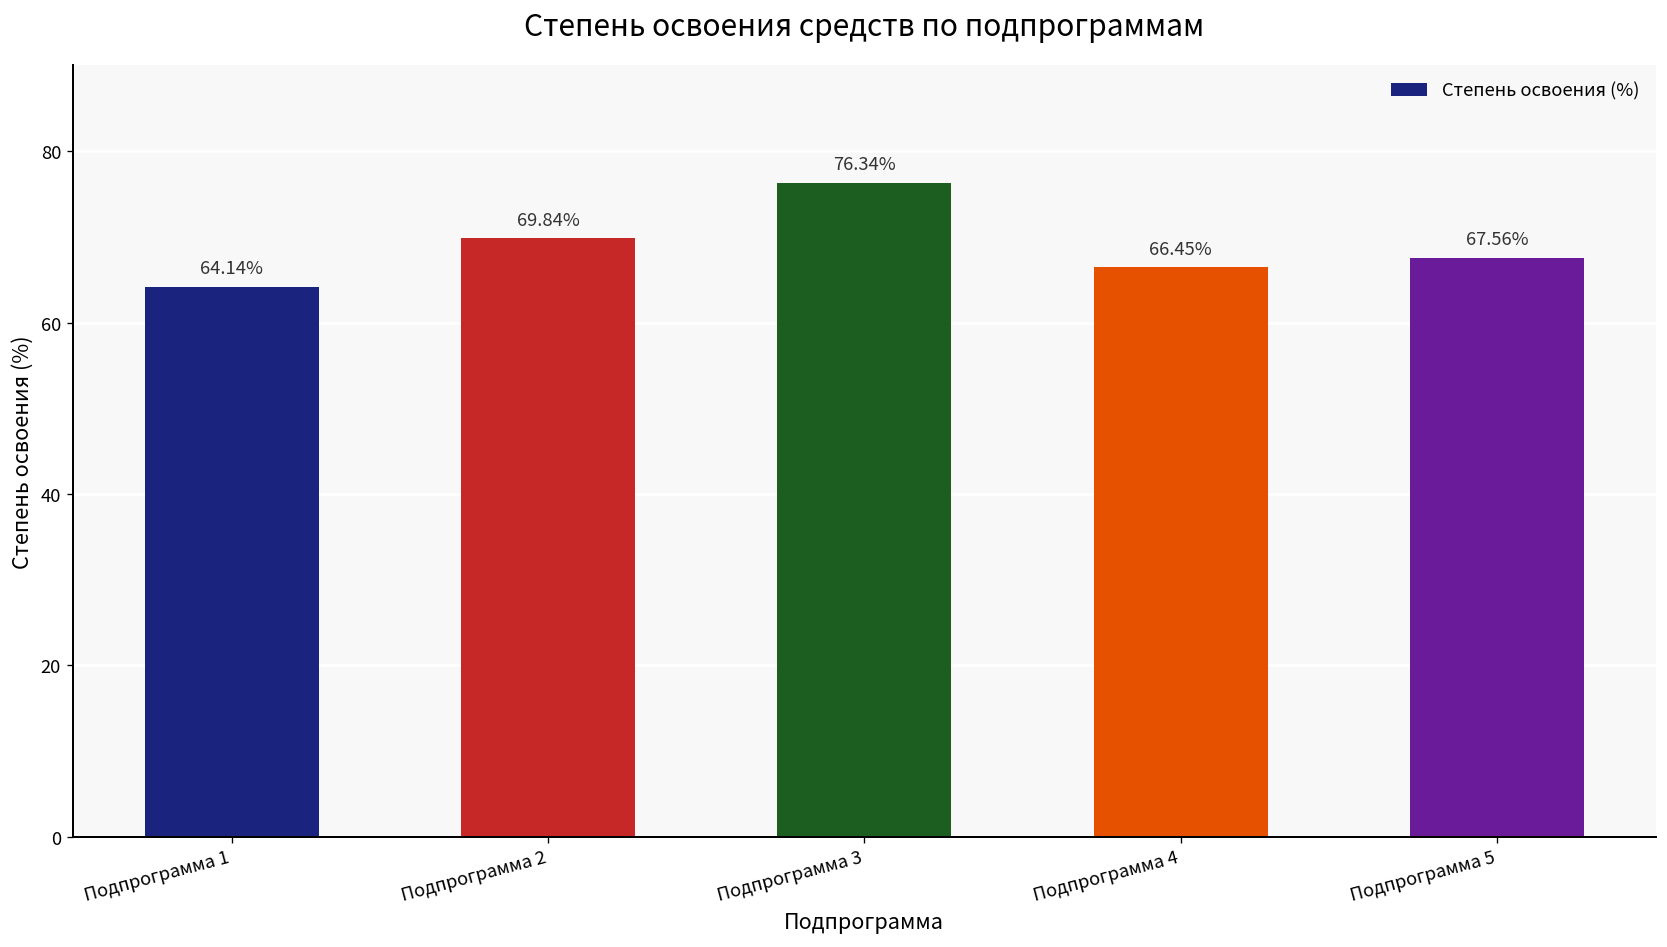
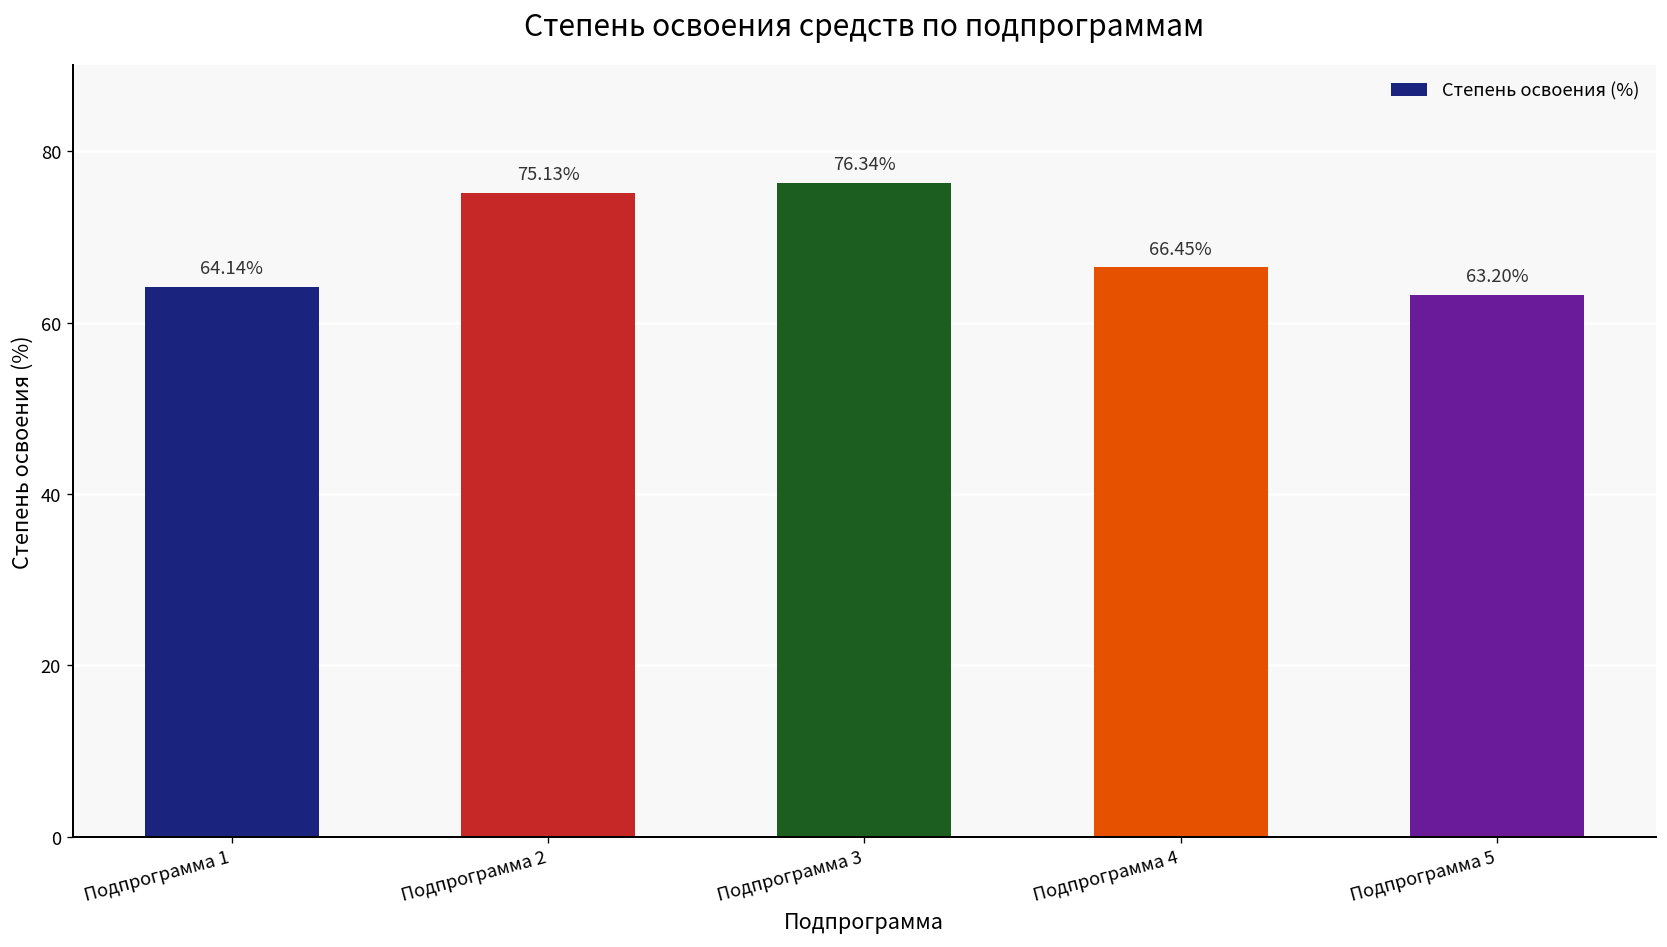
Подпрограмма 2: 69.84% -> 75.13%
Подпрограмма 5: 67.56% -> 63.20%
